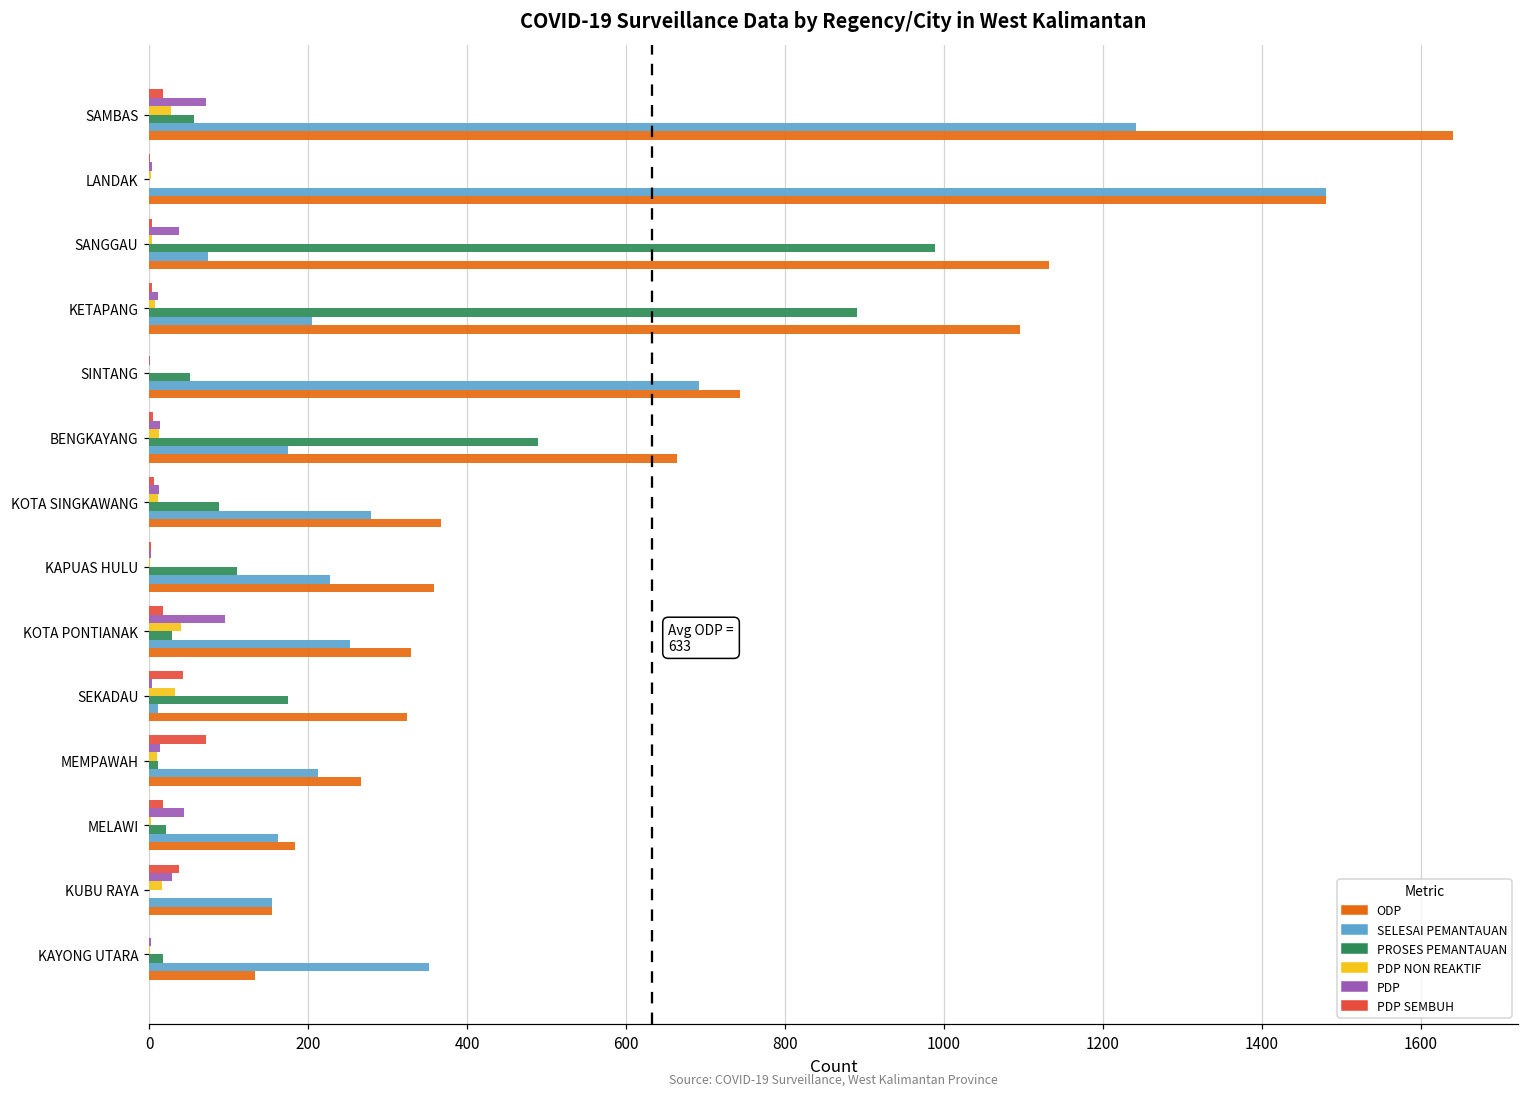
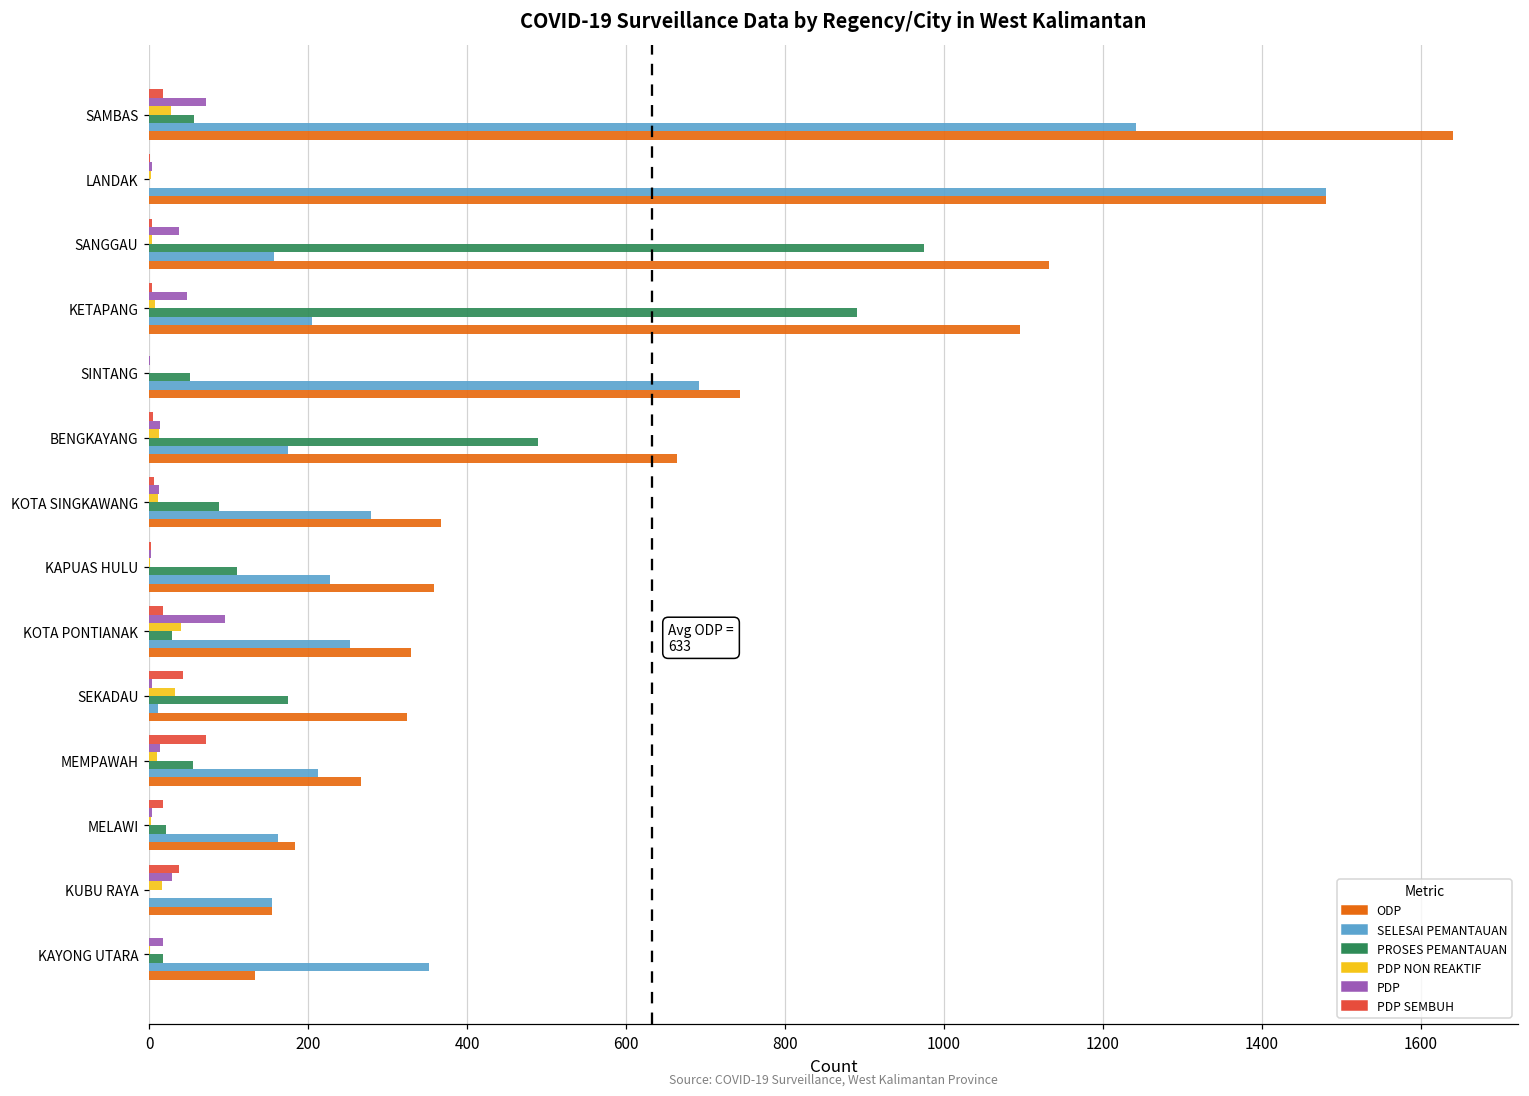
PROSES PEMANTAUAN, SANGGAU: 990 -> 980
SELESAI PEMANTAUAN, SANGGAU: 70 -> 160
PDP, KETAPANG: 10 -> 50
PROSES PEMANTAUAN, MEMPAWAH: 10 -> 60
PDP, MELAWI: 40 -> 0
PDP, KAYONG UTARA: 0 -> 20
